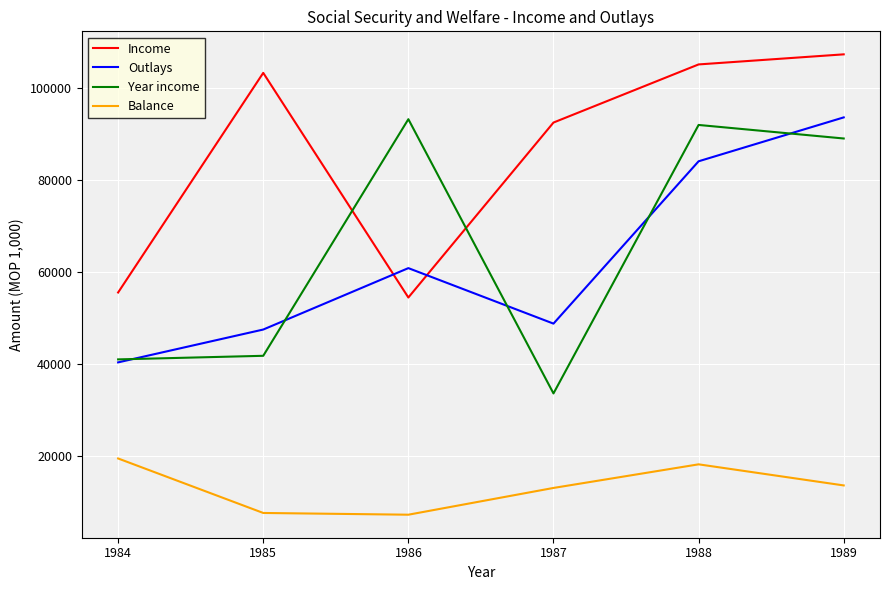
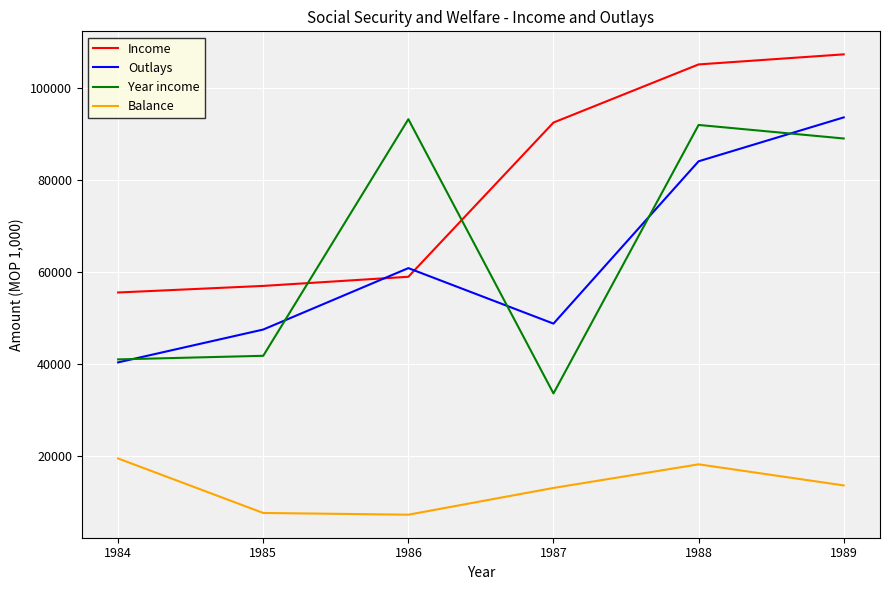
Income, 1985: 103000 -> 57000
Income, 1986: 54000 -> 59000
